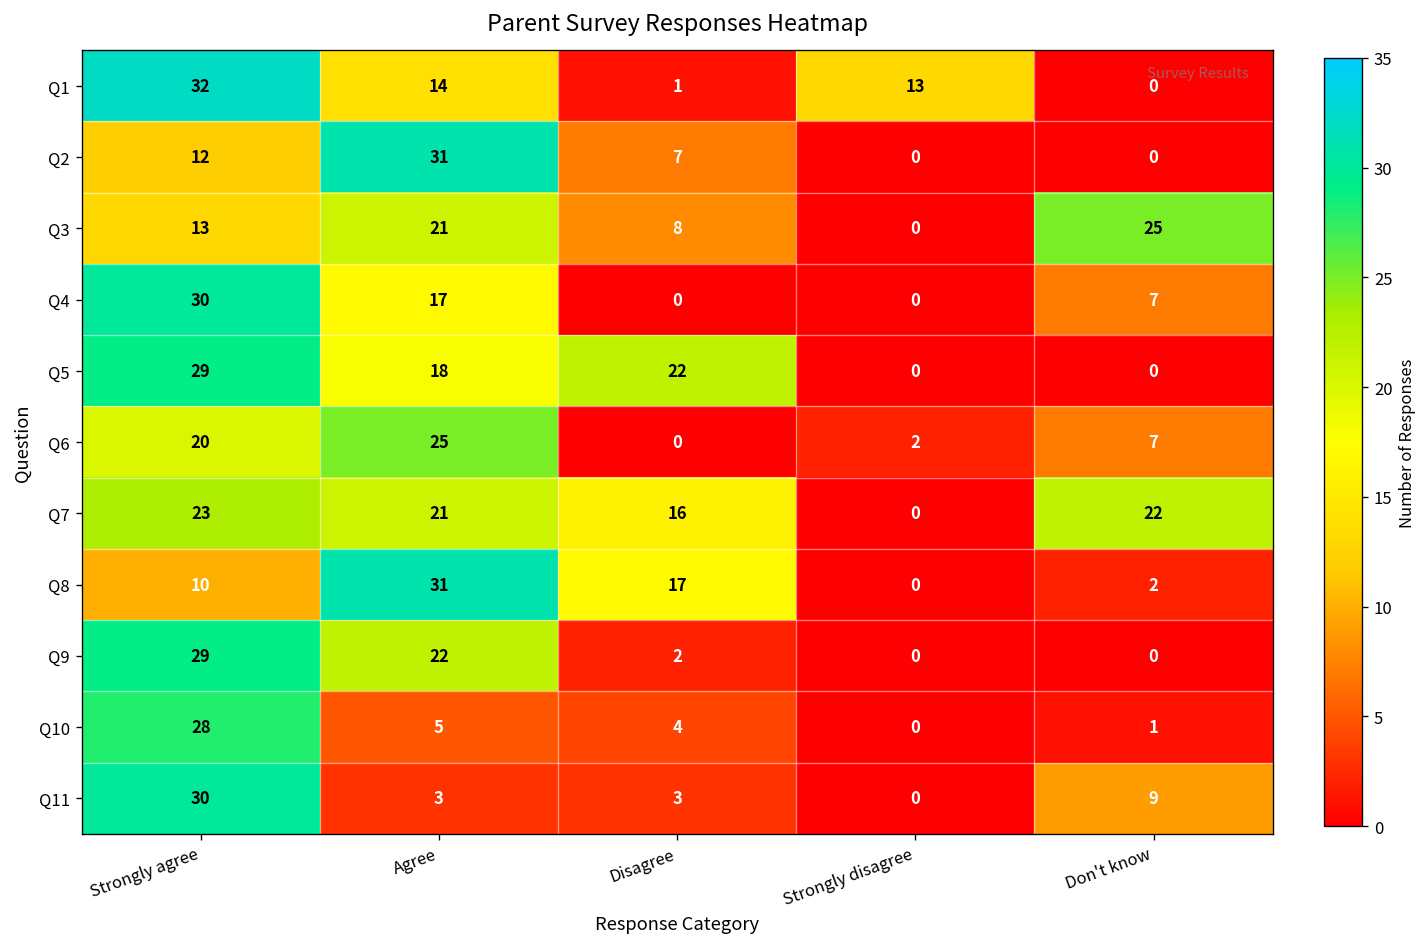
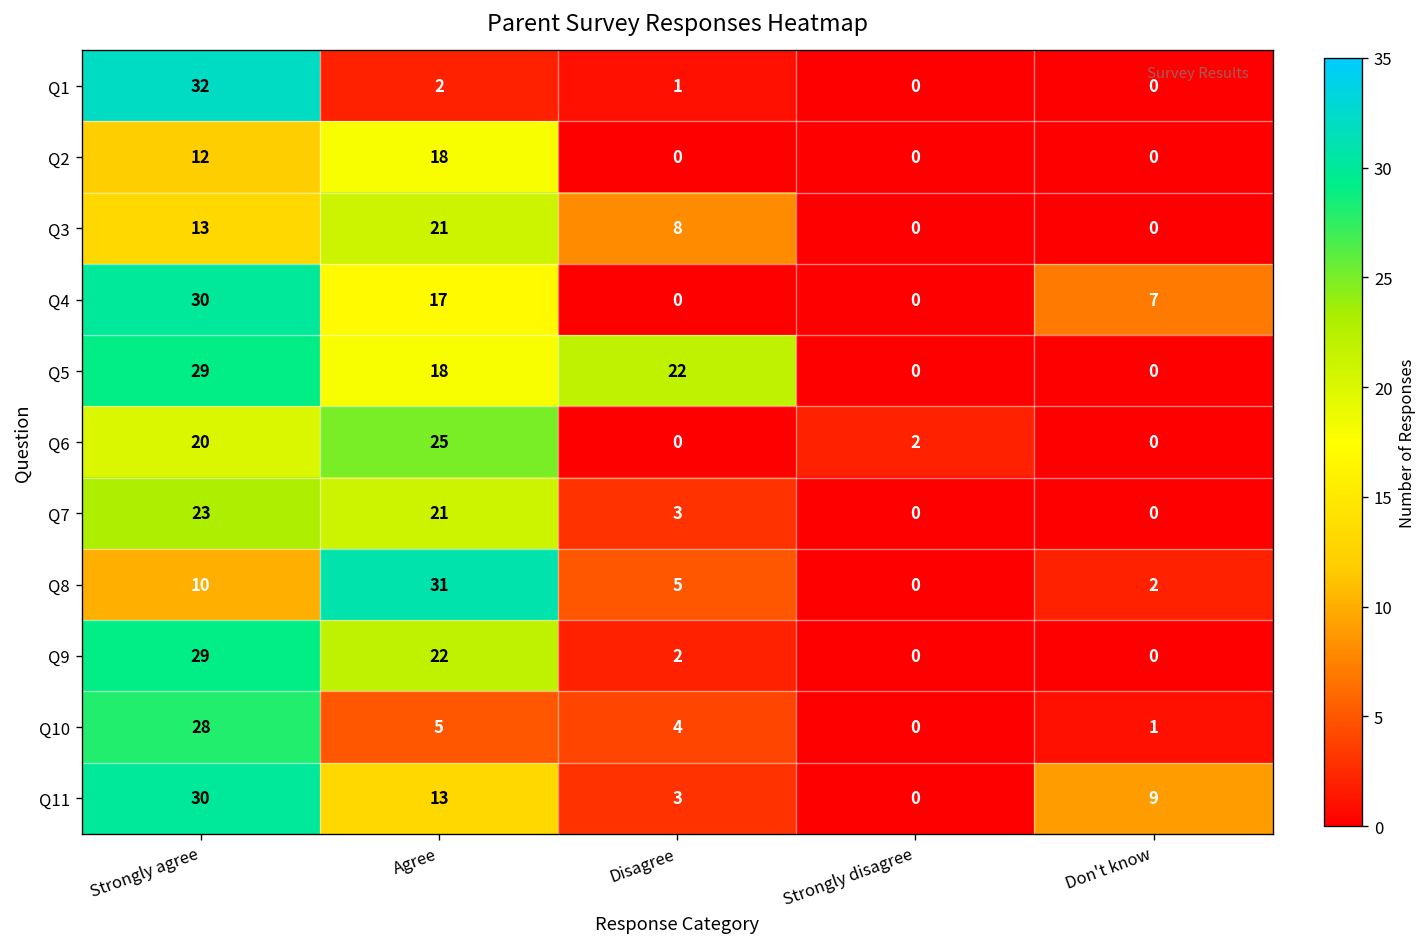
Q1, Agree: 14 -> 2
Q1, Strongly disagree: 13 -> 0
Q2, Agree: 31 -> 18
Q2, Disagree: 7 -> 0
Q3, Don't know: 25 -> 0
Q6, Don't know: 7 -> 0
Q7, Disagree: 16 -> 3
Q7, Don't know: 22 -> 0
Q8, Disagree: 17 -> 5
Q11, Agree: 3 -> 13
